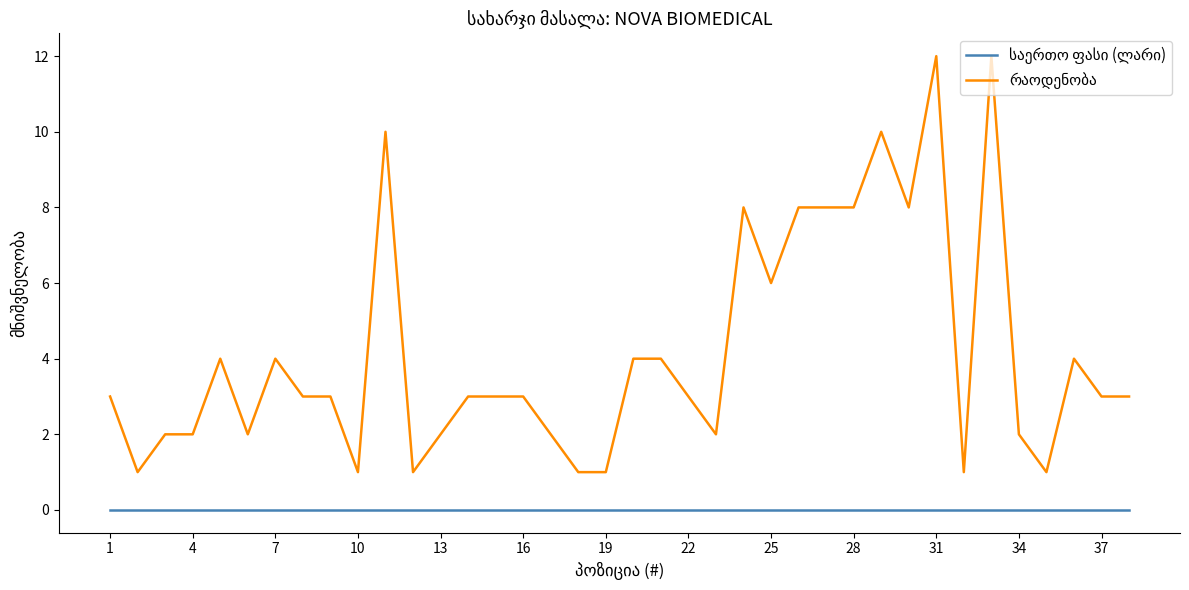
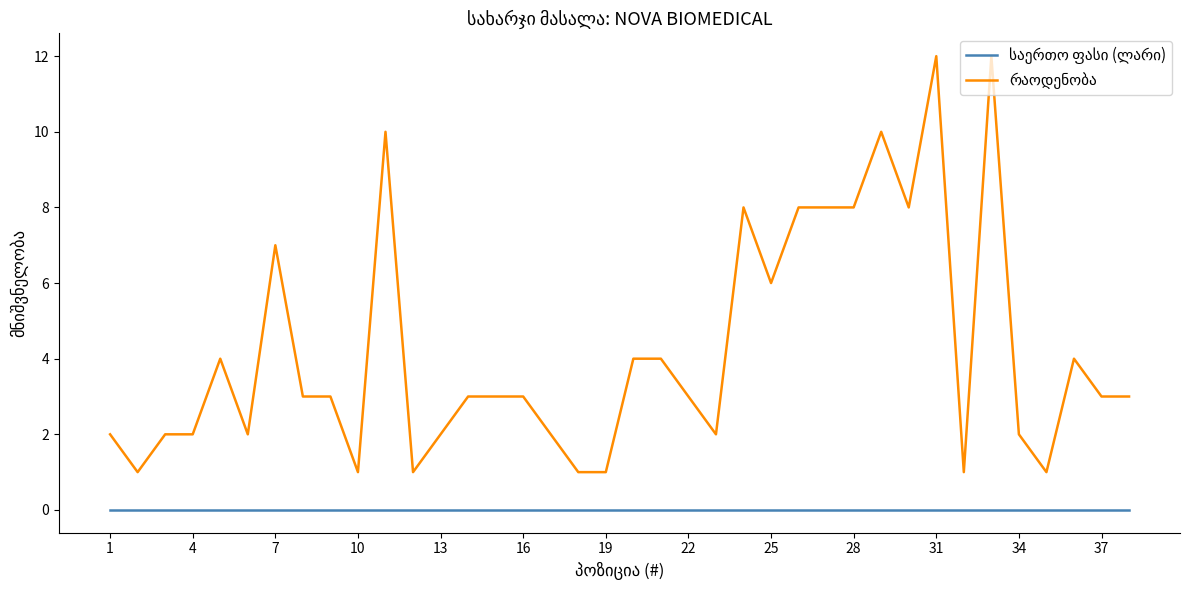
რაოდენობა, 1: 3 -> 2
რაოდენობა, 7: 4 -> 7
